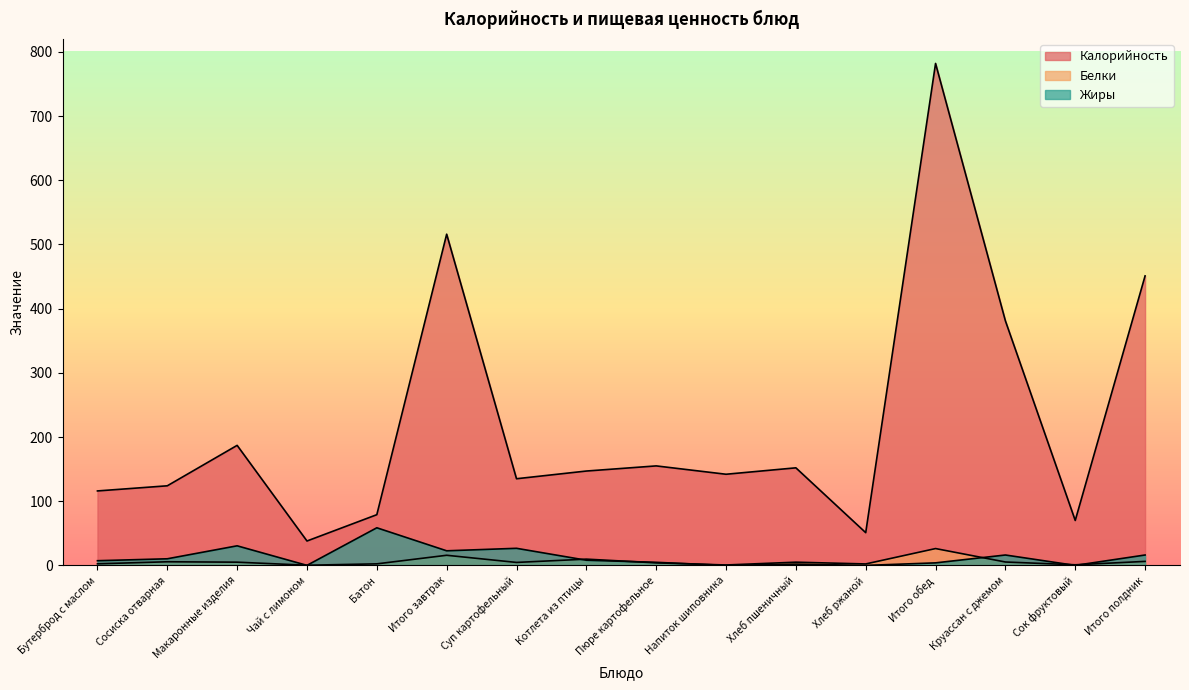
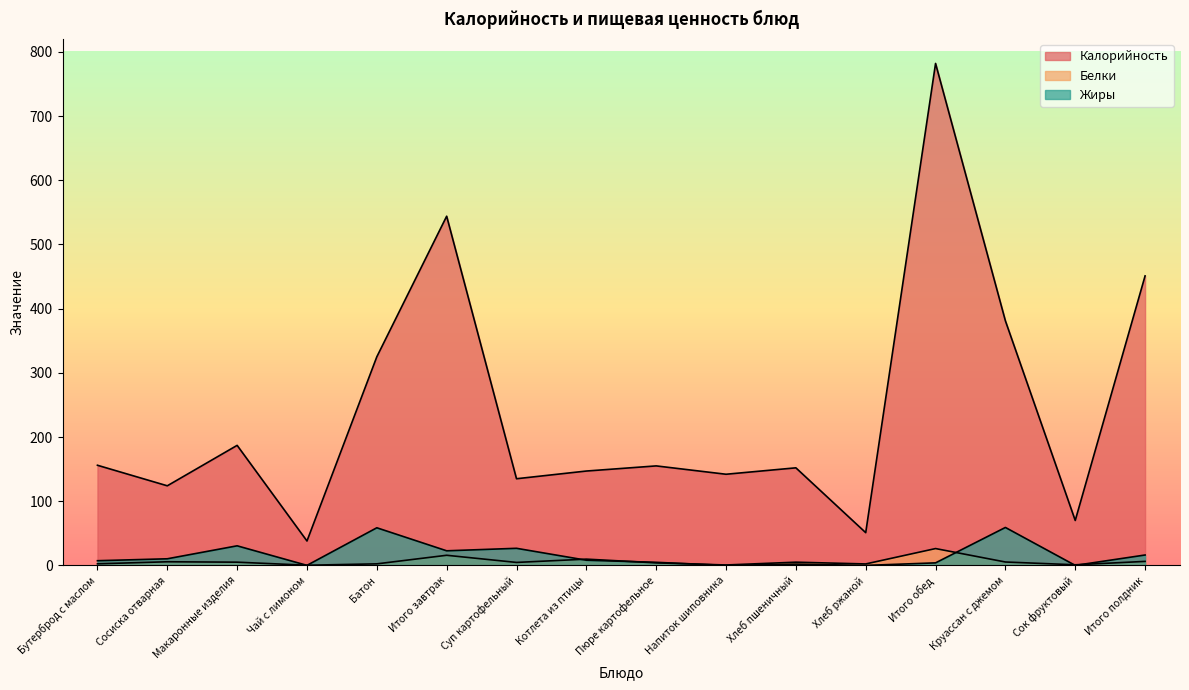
Калорийность, Бутерброд с маслом: 120 -> 160
Калорийность, Батон: 80 -> 330
Калорийность, Итого завтрак: 520 -> 540
Жиры, Круассан с джемом: 20 -> 60
